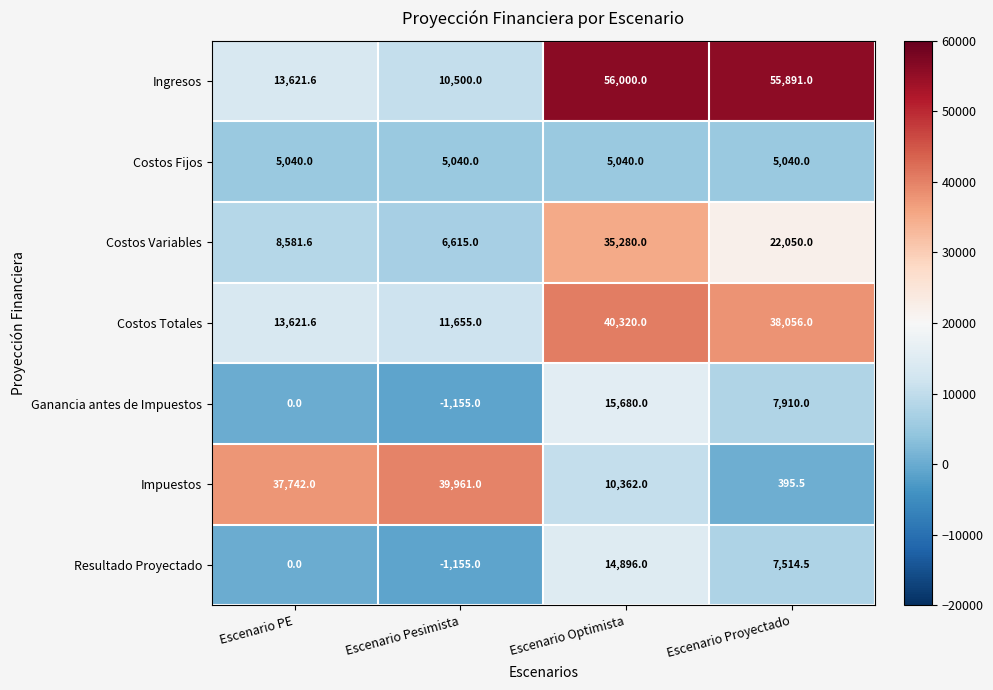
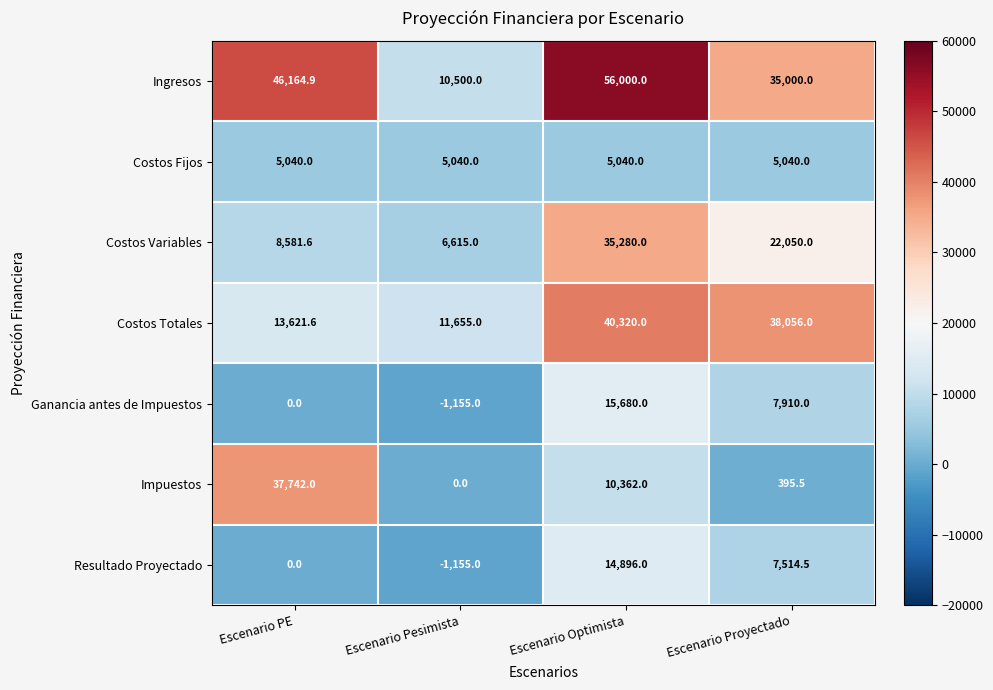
Ingresos, Escenario PE: 13,621.6 -> 46,164.9
Ingresos, Escenario Proyectado: 55,891.0 -> 35,000.0
Impuestos, Escenario Pesimista: 39,961.0 -> 0.0
